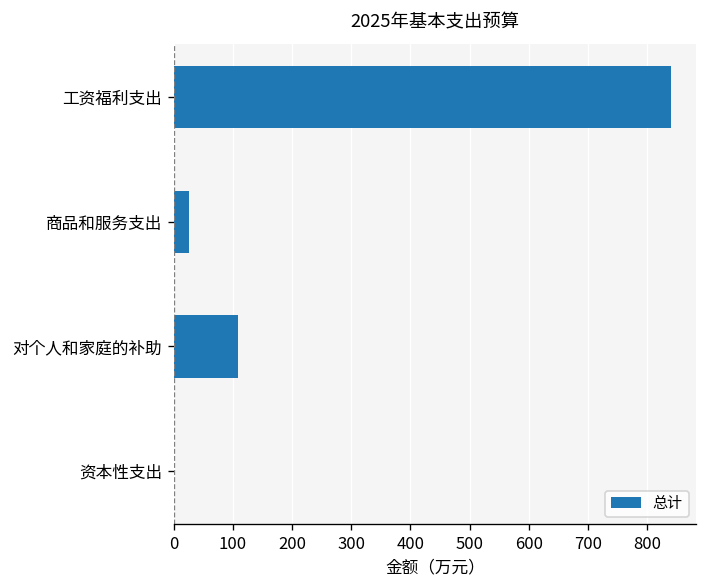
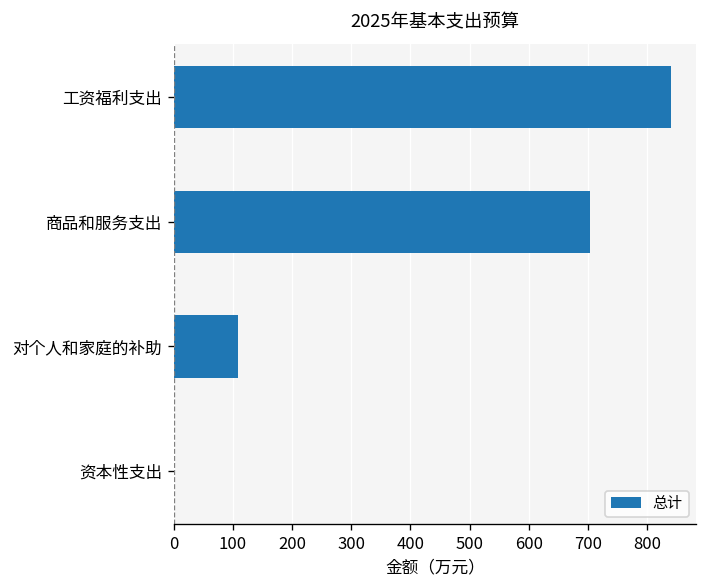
商品和服务支出: 30 -> 700
